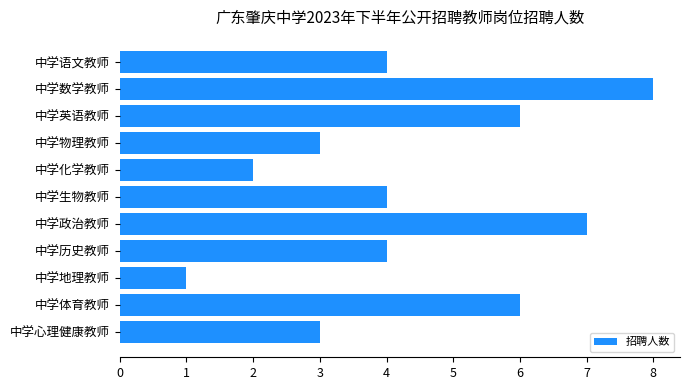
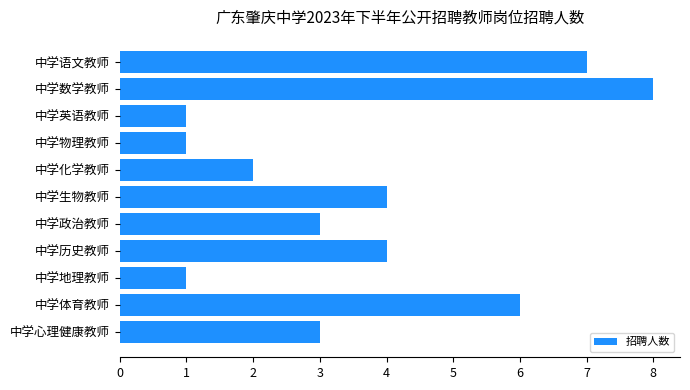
中学语文教师: 4 -> 7
中学英语教师: 6 -> 1
中学物理教师: 3 -> 1
中学政治教师: 7 -> 3
